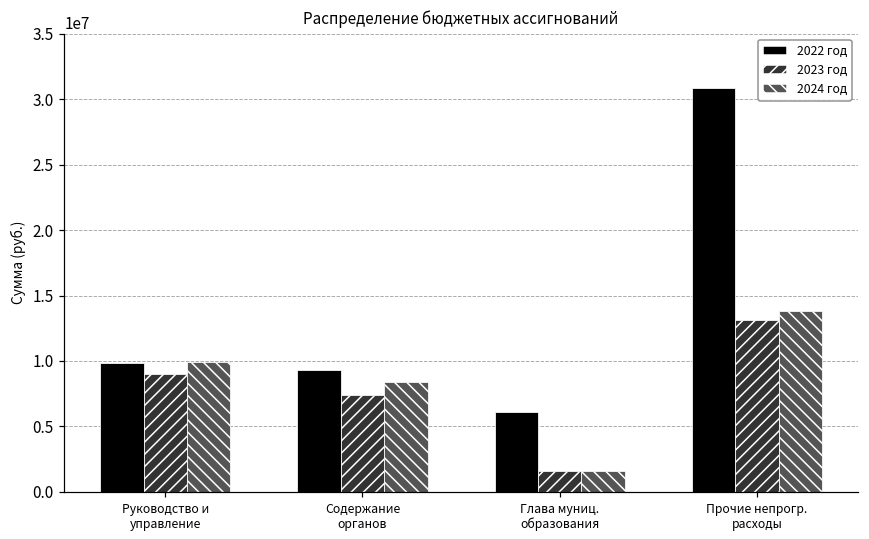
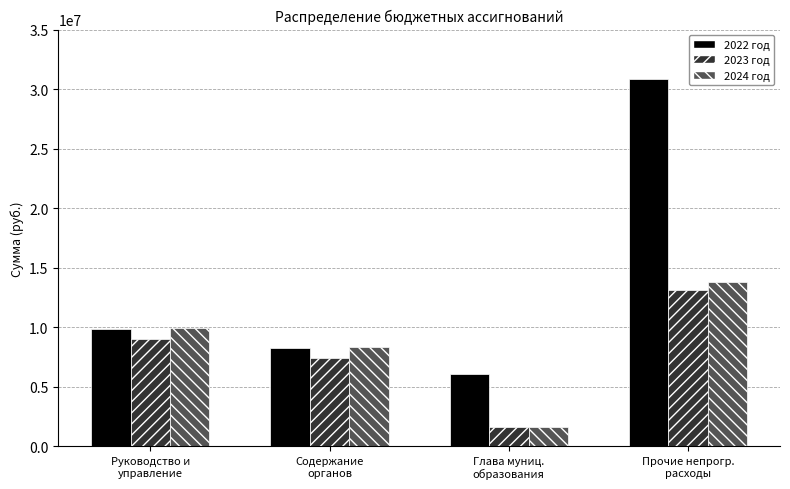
2022 год, Содержание органов: 9300000 -> 8200000
